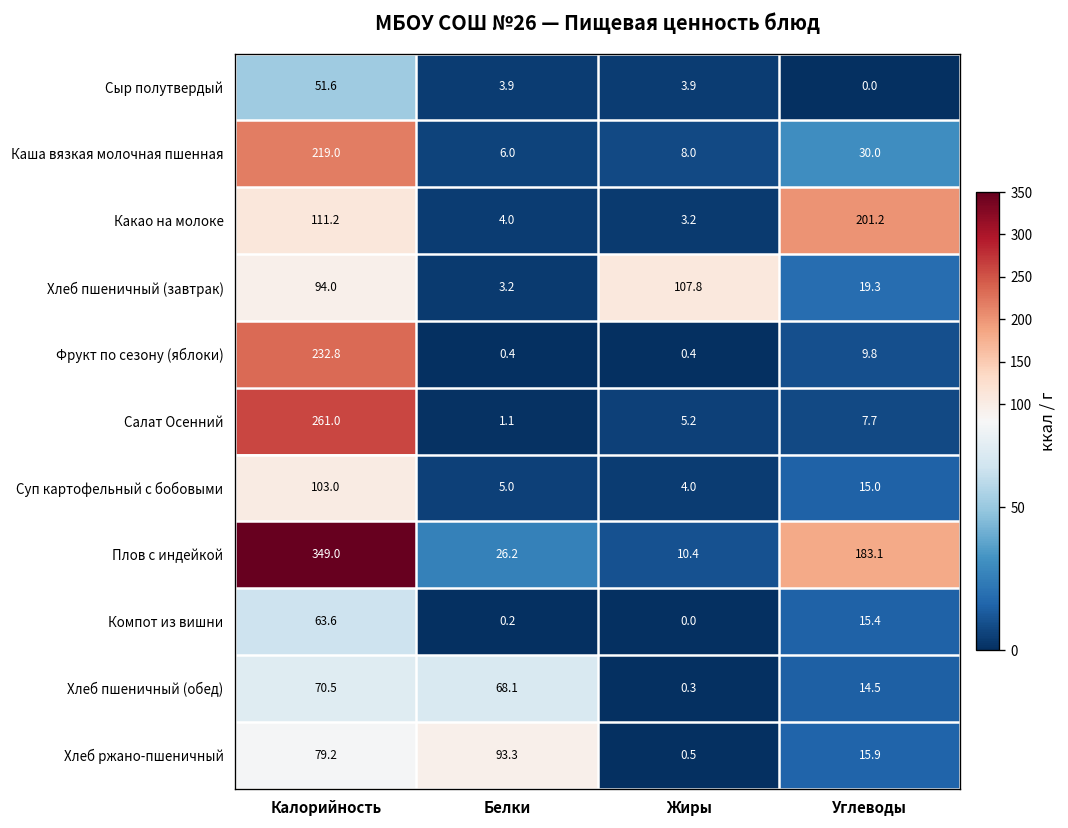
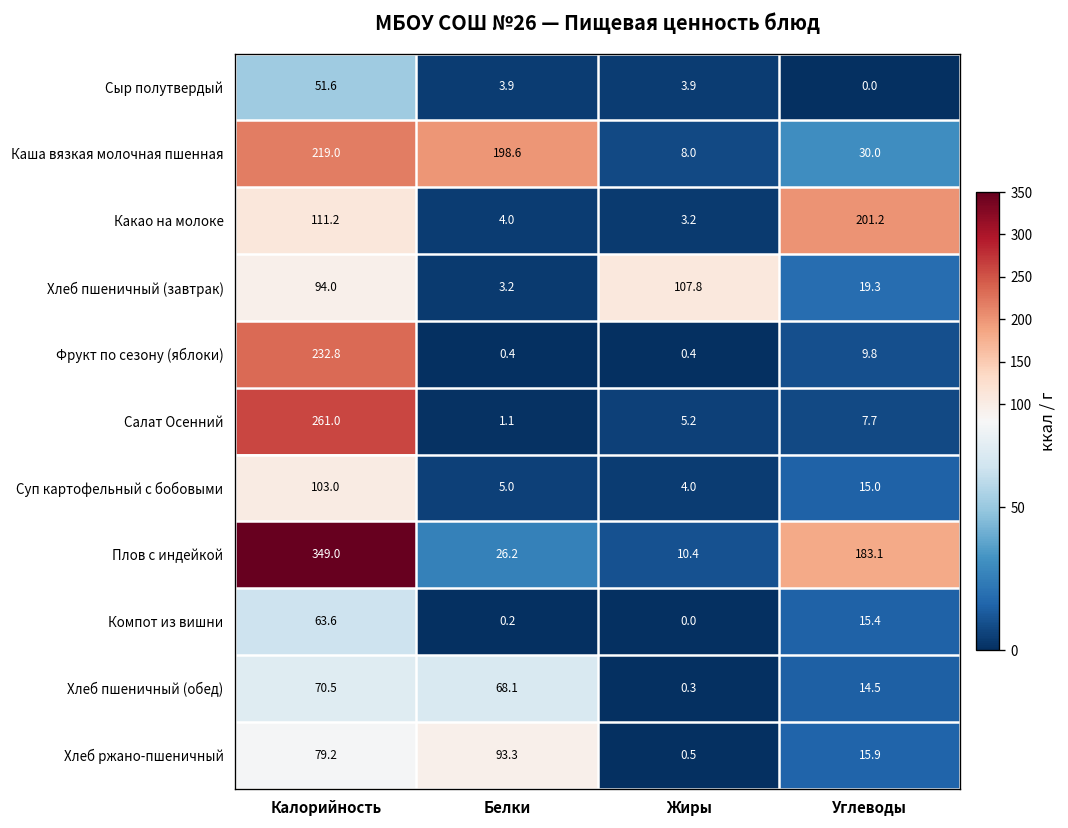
Каша вязкая молочная пшенная, Белки: 6.0 -> 198.6
